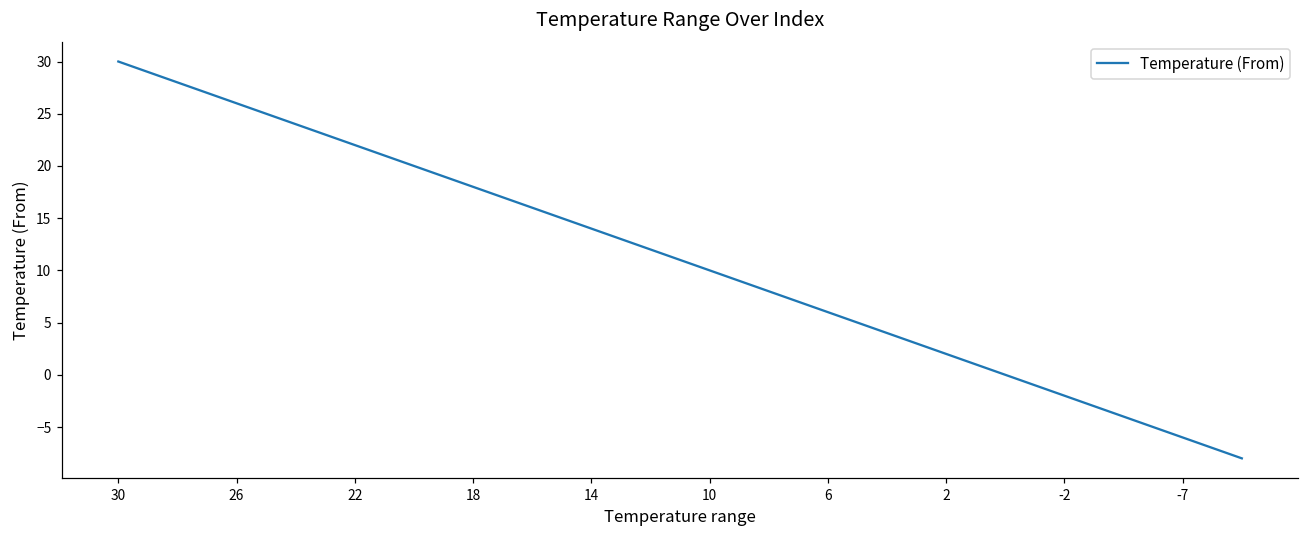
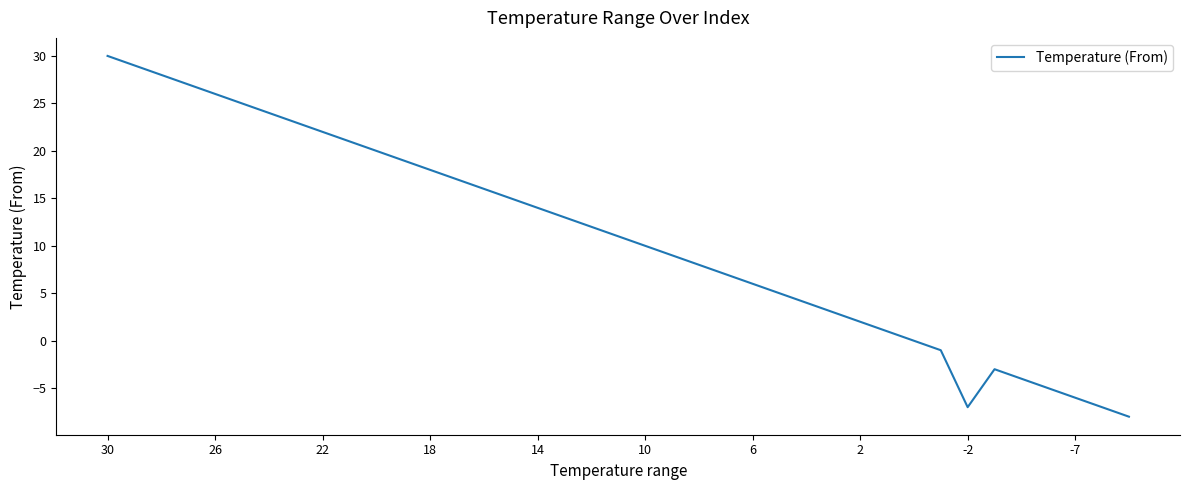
-2: -2 -> -7
